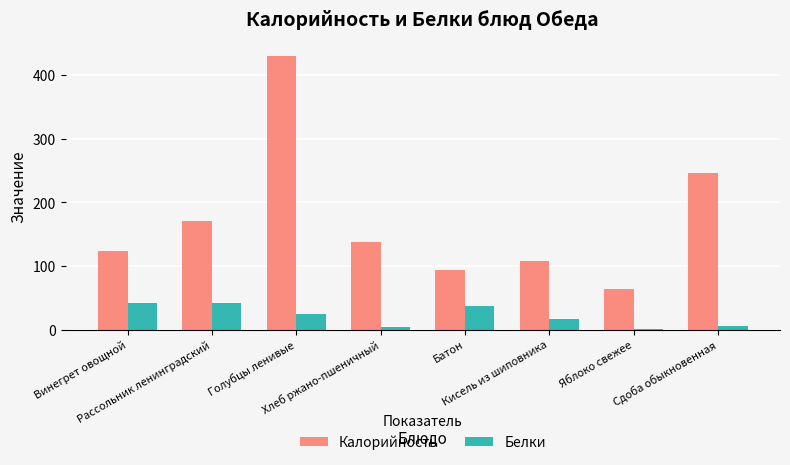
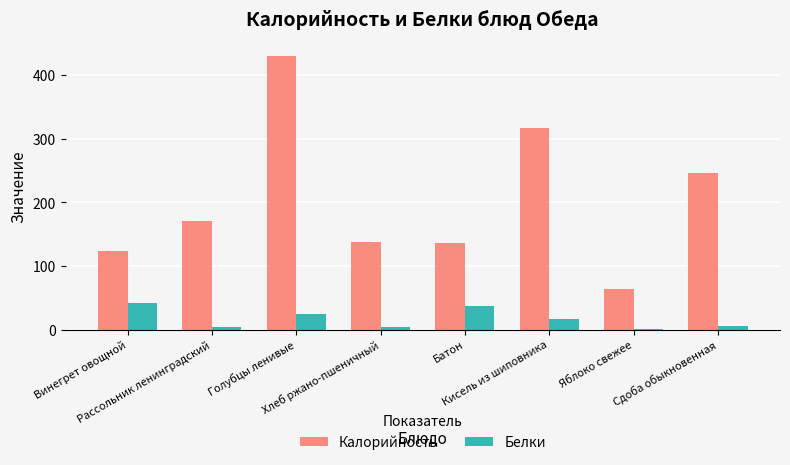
Белки, Рассольник ленинградский: 40 -> 0
Калорийность, Батон: 90 -> 140
Калорийность, Кисель из шиповника: 110 -> 320
